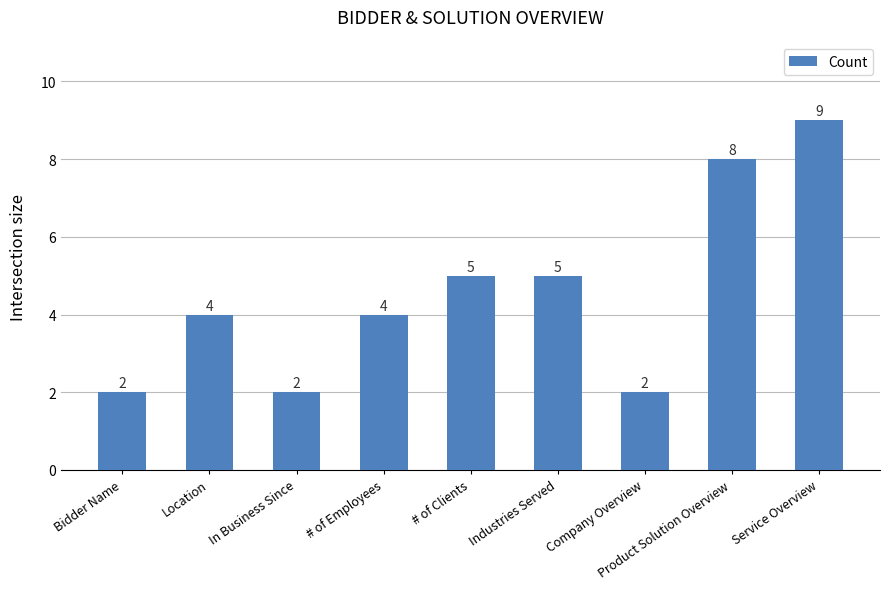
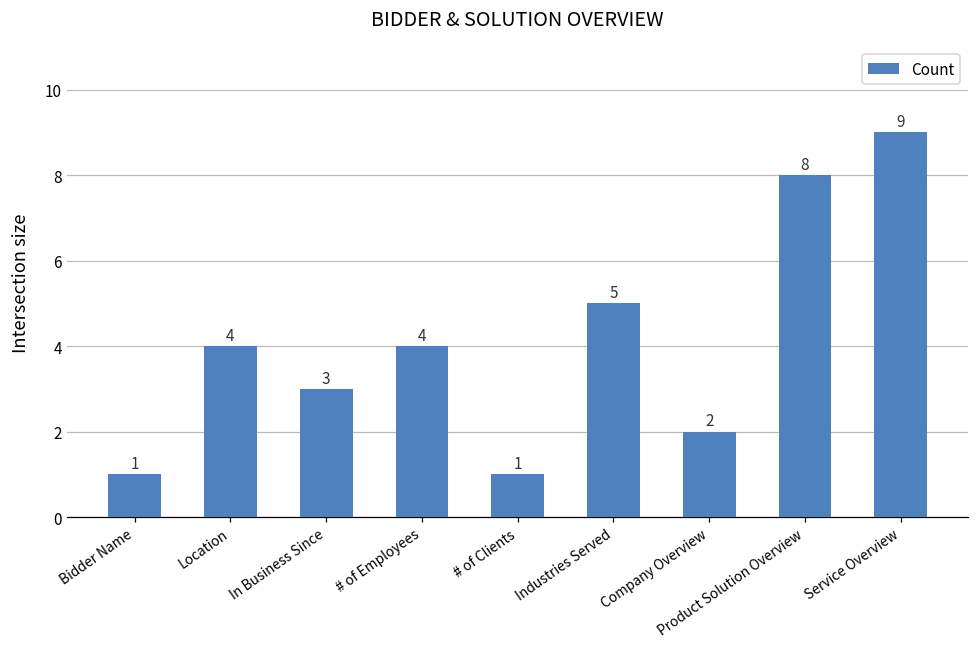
Bidder Name: 2 -> 1
In Business Since: 2 -> 3
# of Clients: 5 -> 1
